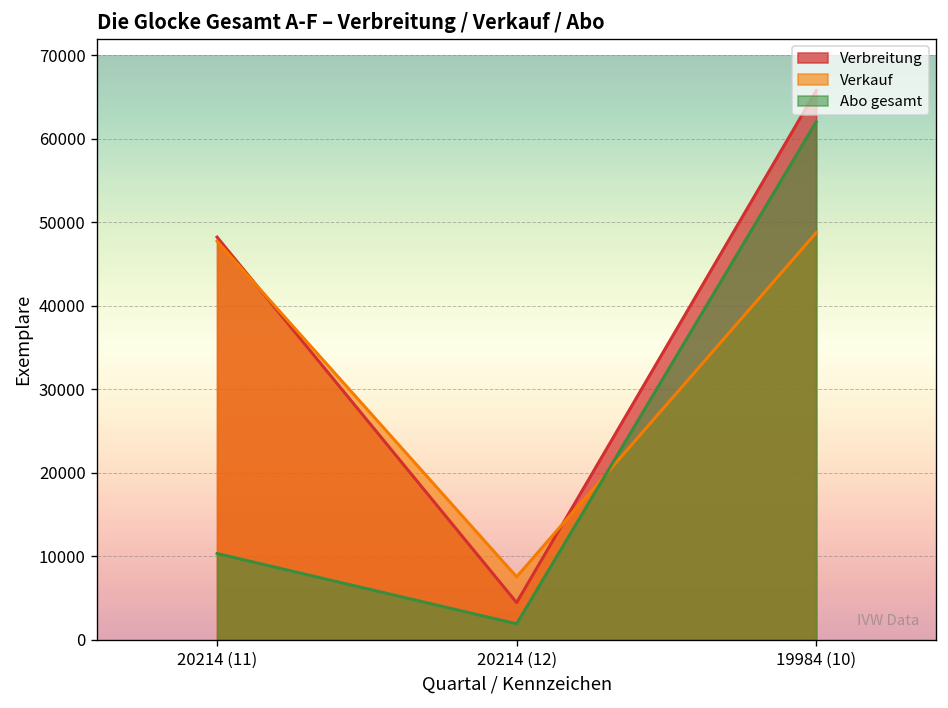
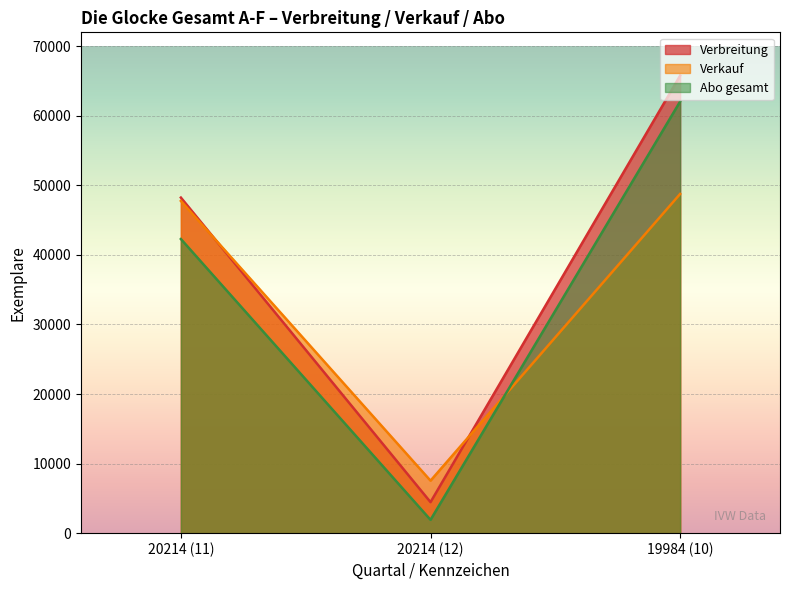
Abo gesamt, 20214 (11): 10000 -> 42000
